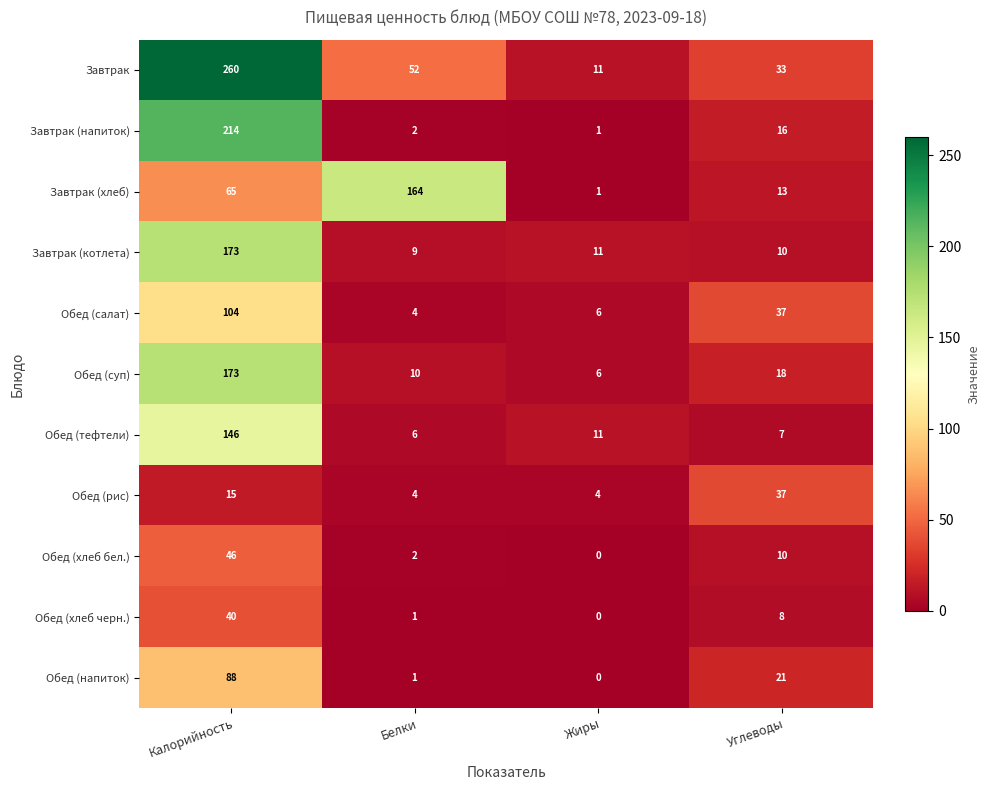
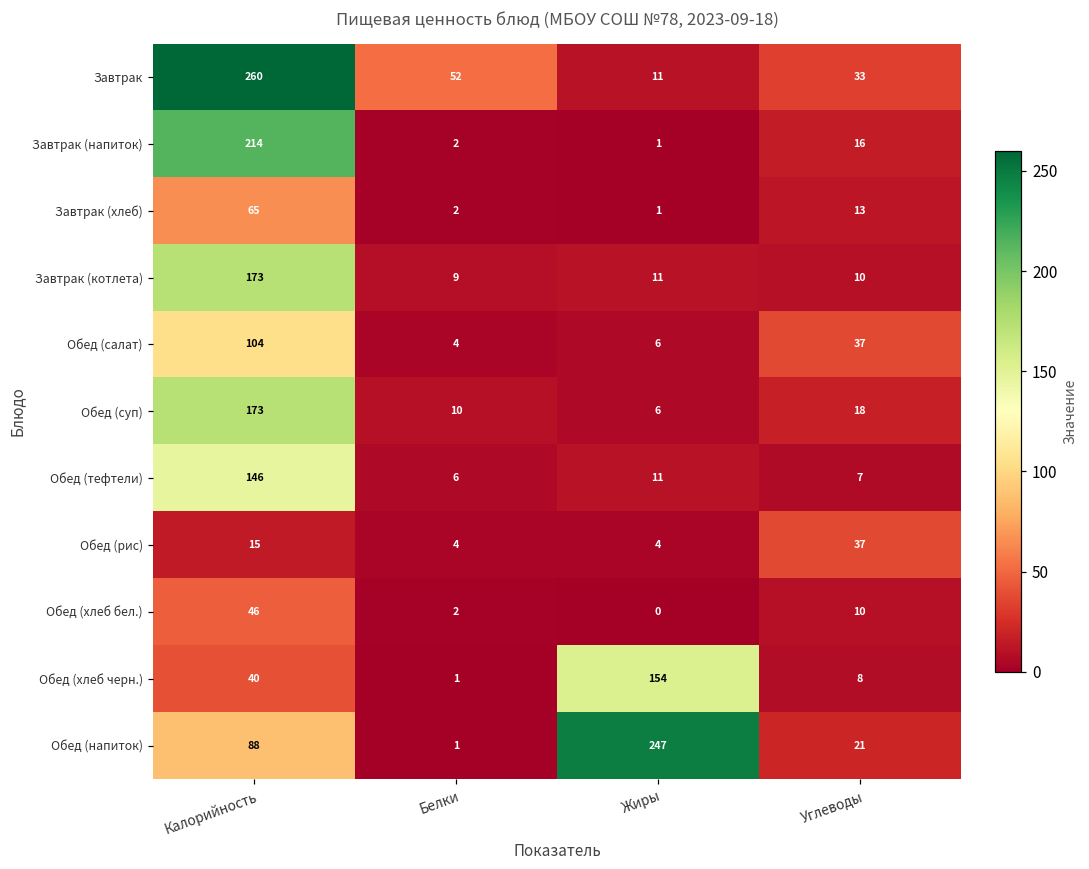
Завтрак (хлеб), Белки: 164 -> 2
Обед (хлеб черн.), Жиры: 0 -> 154
Обед (напиток), Жиры: 0 -> 247
